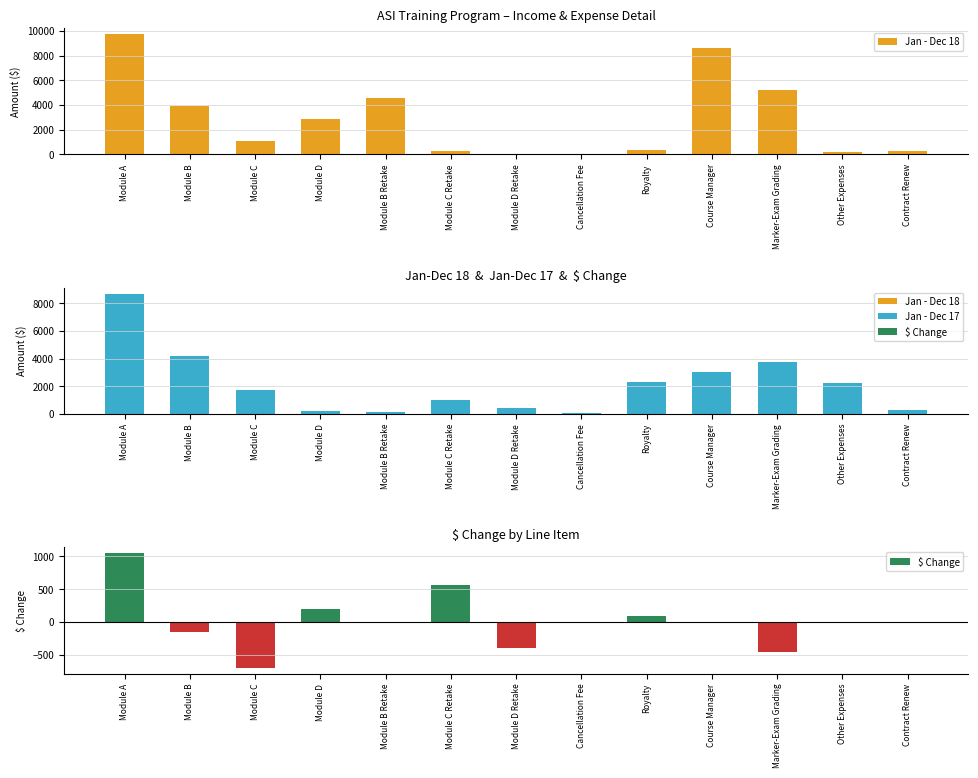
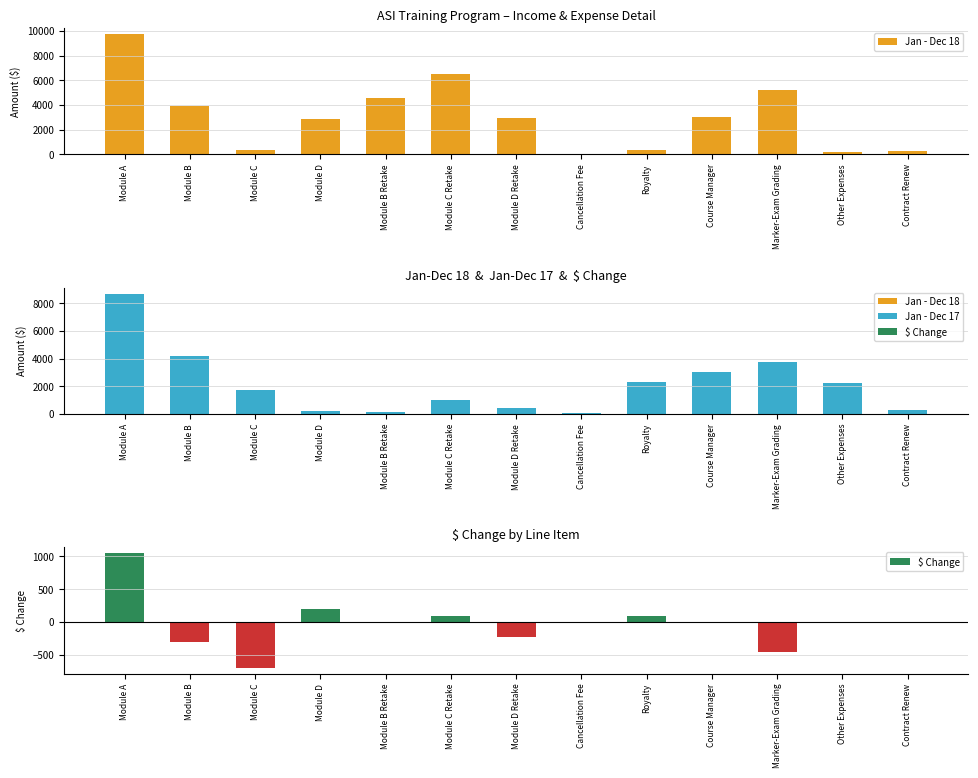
ASI Training Program – Income & Expense Detail, Module C: 1100 -> 400
ASI Training Program – Income & Expense Detail, Module C Retake: 300 -> 6500
ASI Training Program – Income & Expense Detail, Module D Retake: 0 -> 2900
ASI Training Program – Income & Expense Detail, Course Manager: 8600 -> 3000
$ Change by Line Item, Module B: -100 -> -300
$ Change by Line Item, Module C Retake: 600 -> 100
$ Change by Line Item, Module D Retake: -400 -> -200
